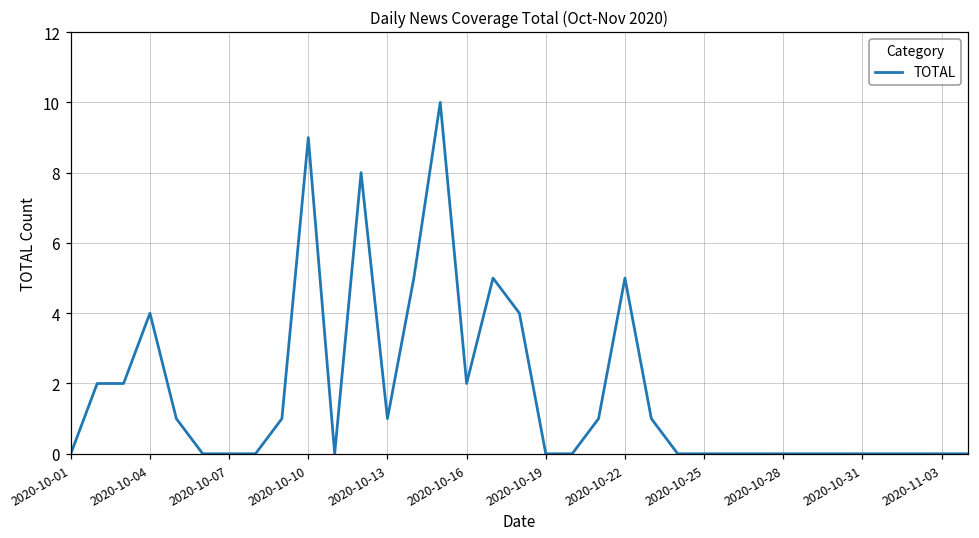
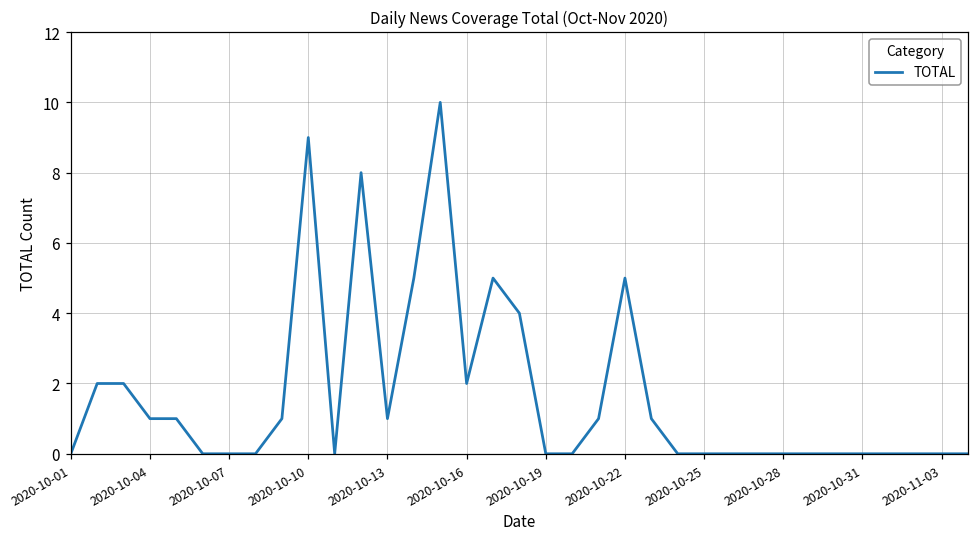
2020-10-04: 4 -> 1
